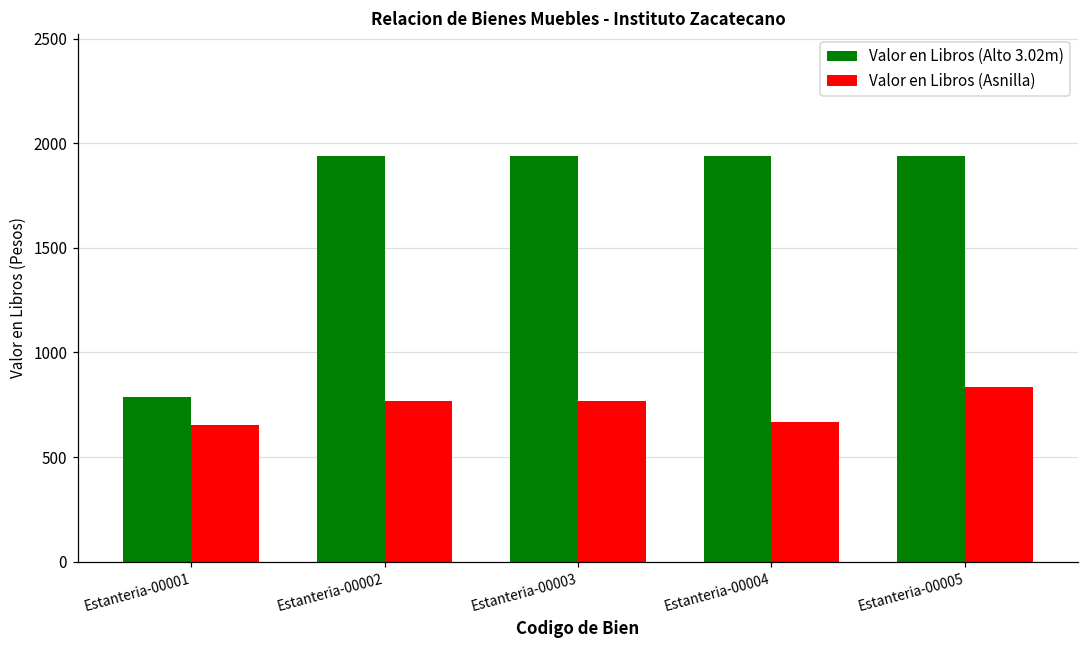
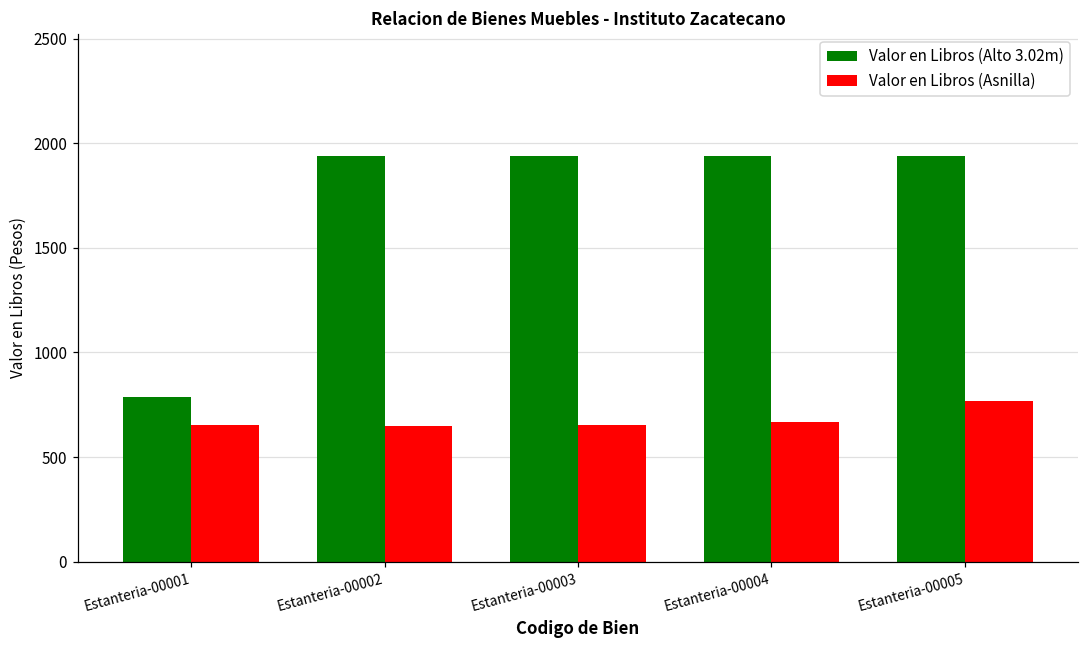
Valor en Libros (Asnilla), Estanteria-00002: 770 -> 650
Valor en Libros (Asnilla), Estanteria-00003: 770 -> 650
Valor en Libros (Asnilla), Estanteria-00005: 830 -> 770
